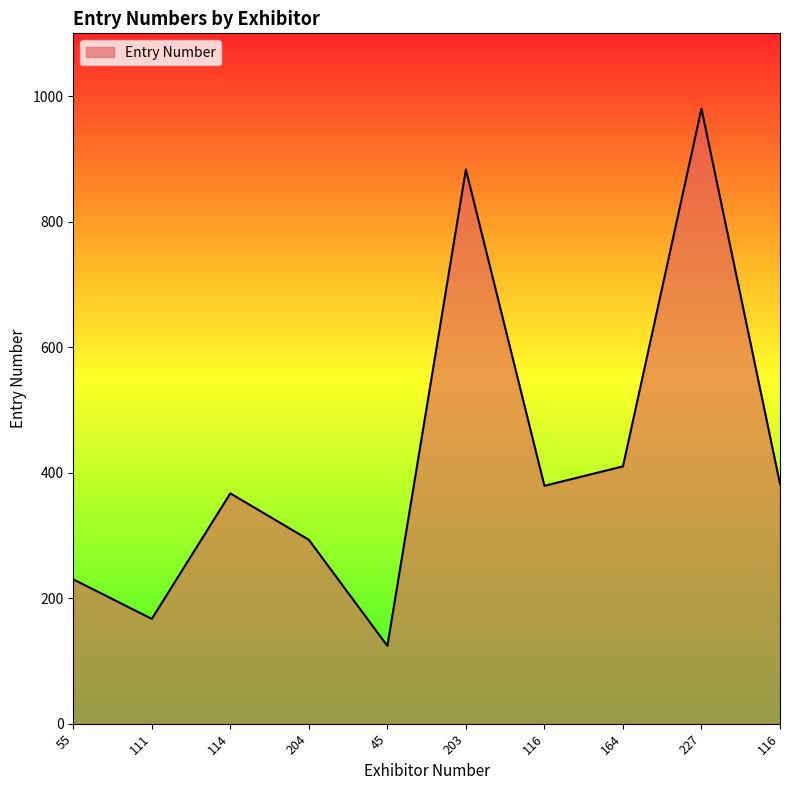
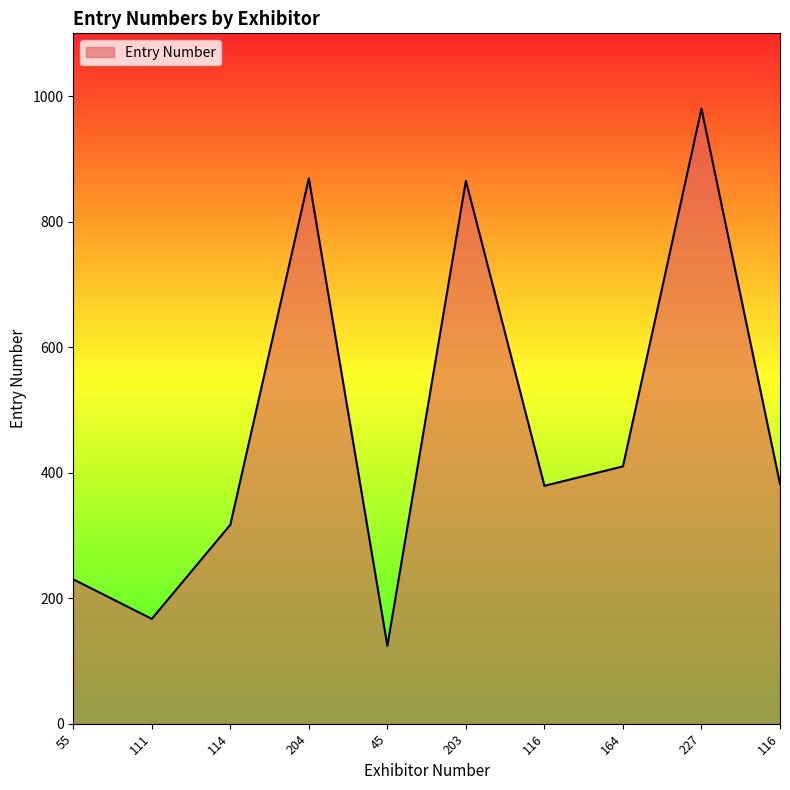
114: 370 -> 320
204: 290 -> 870
203: 880 -> 870
